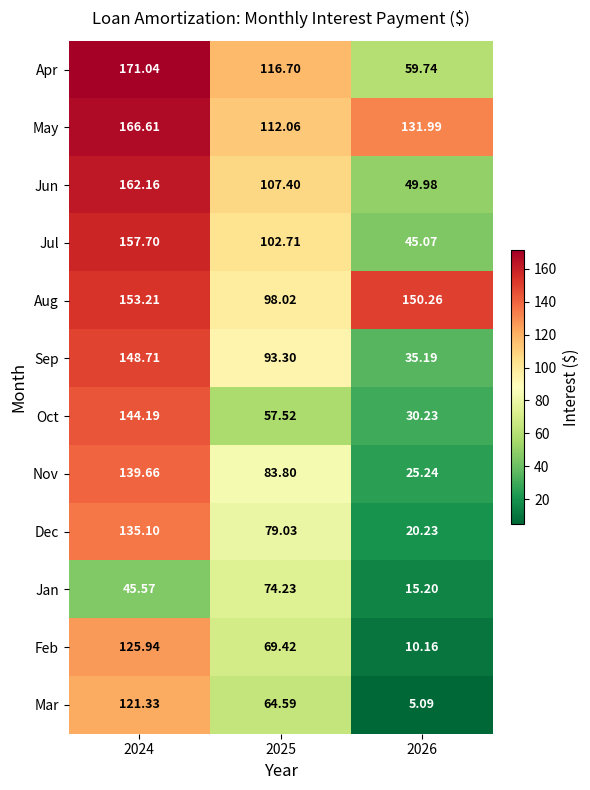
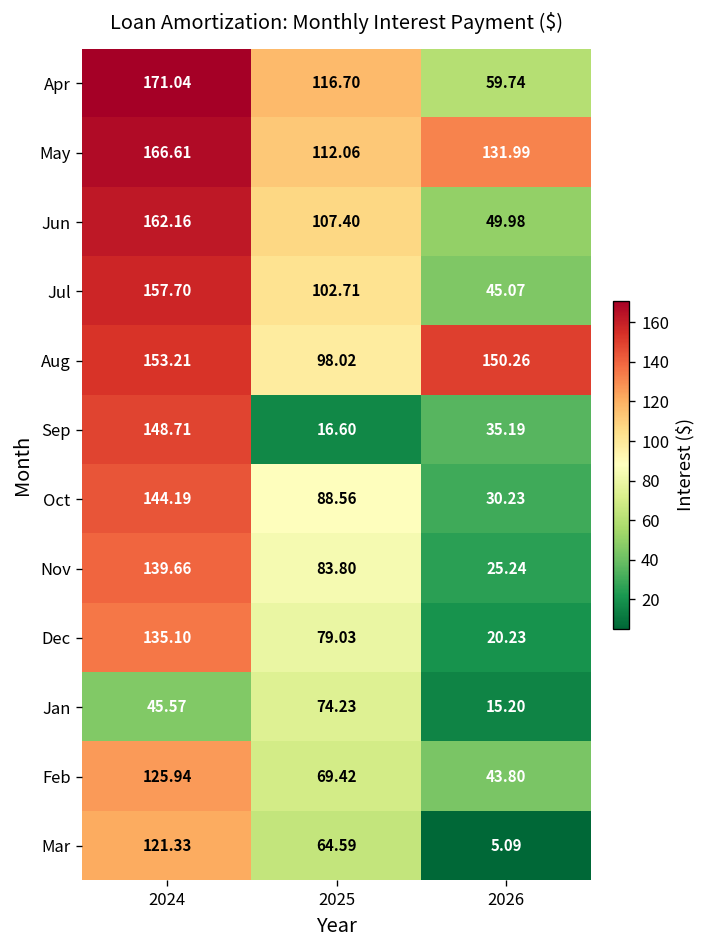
Sep, 2025: 93.30 -> 16.60
Oct, 2025: 57.52 -> 88.56
Feb, 2026: 10.16 -> 43.80
